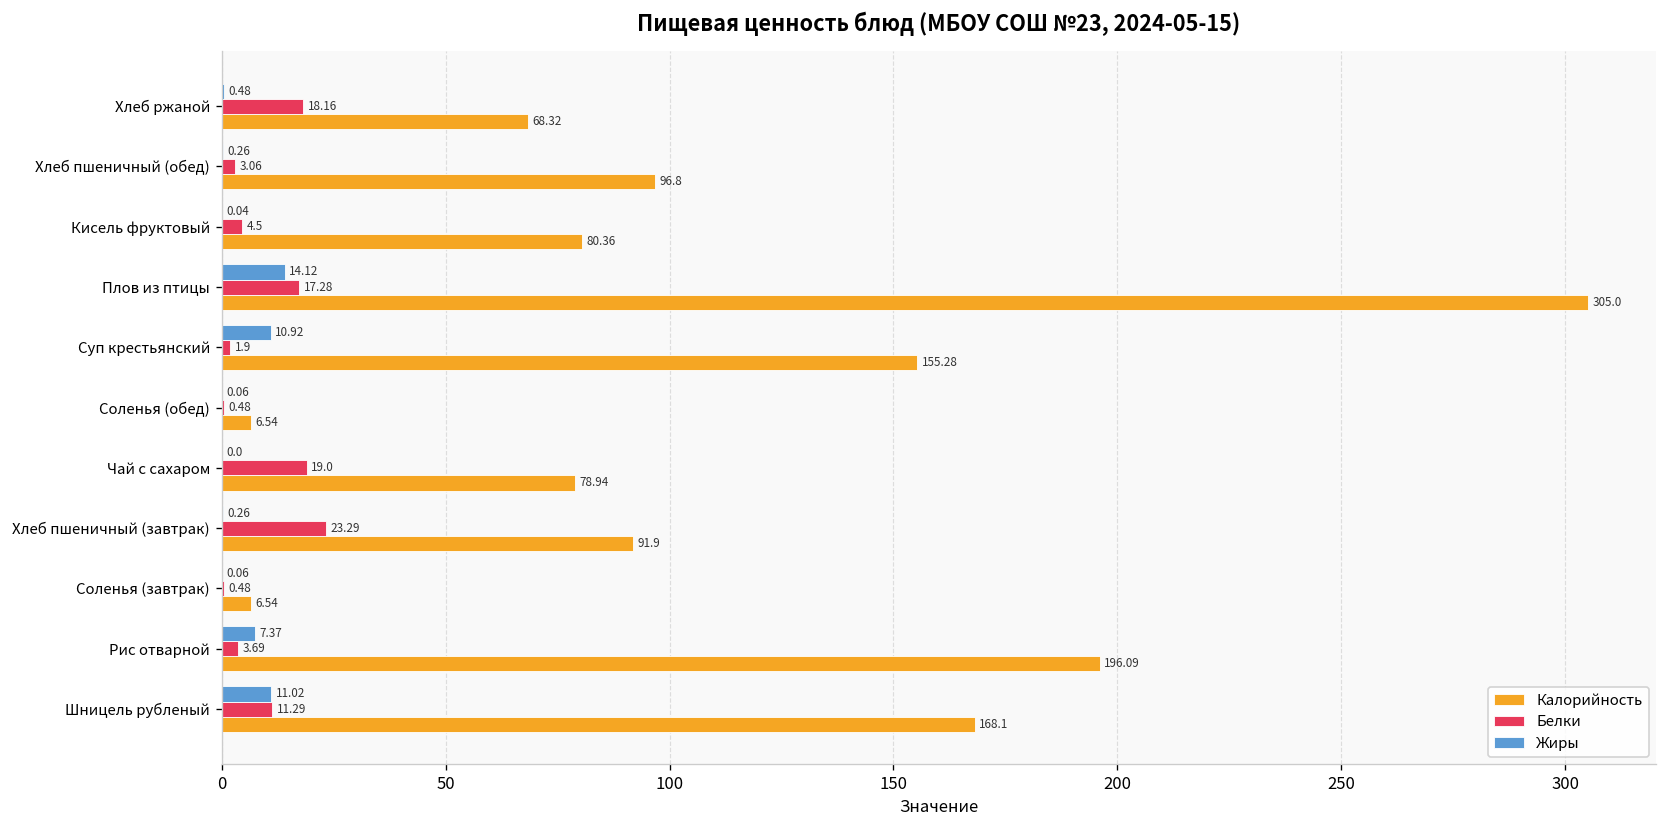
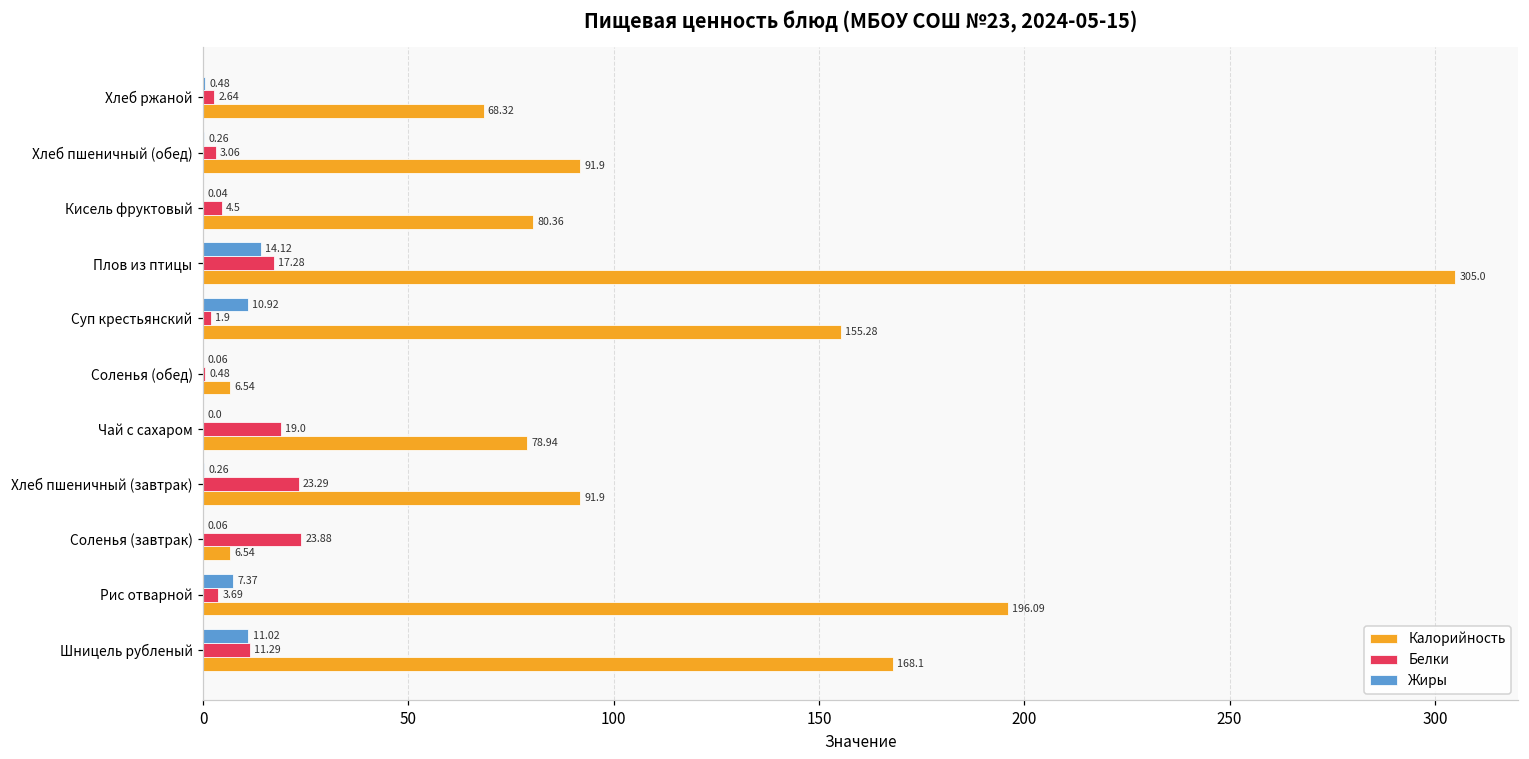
Белки, Хлеб ржаной: 18.16 -> 2.64
Калорийность, Хлеб пшеничный (обед): 96.8 -> 91.9
Белки, Соленья (завтрак): 0.48 -> 23.88
